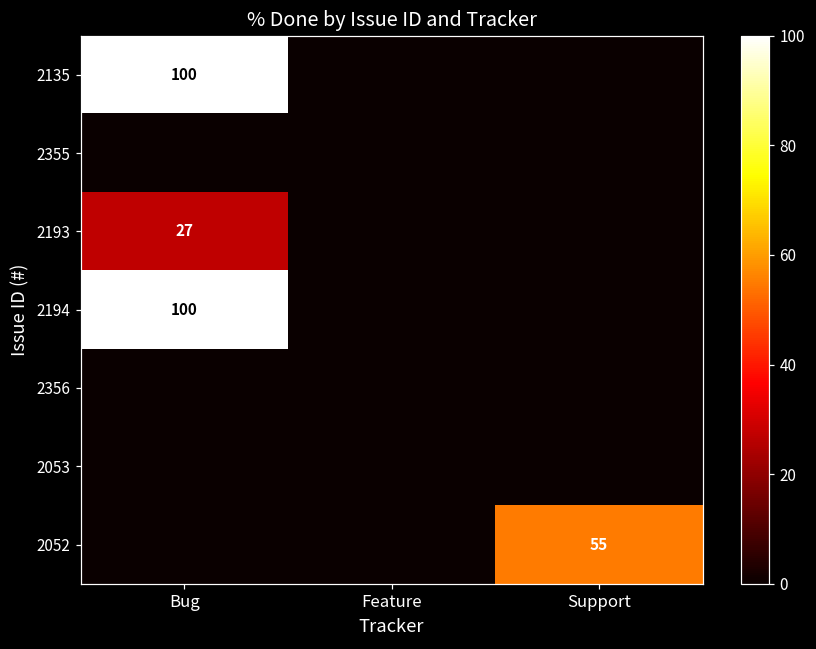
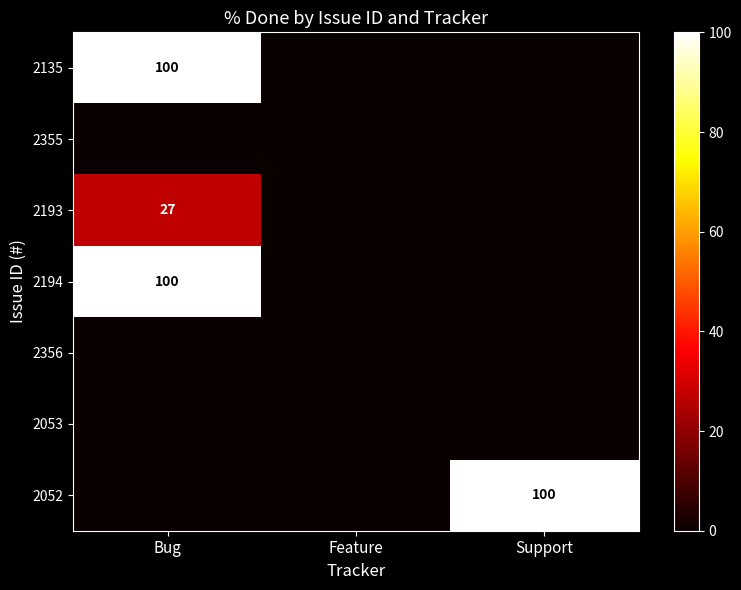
2052, Support: 55 -> 100
